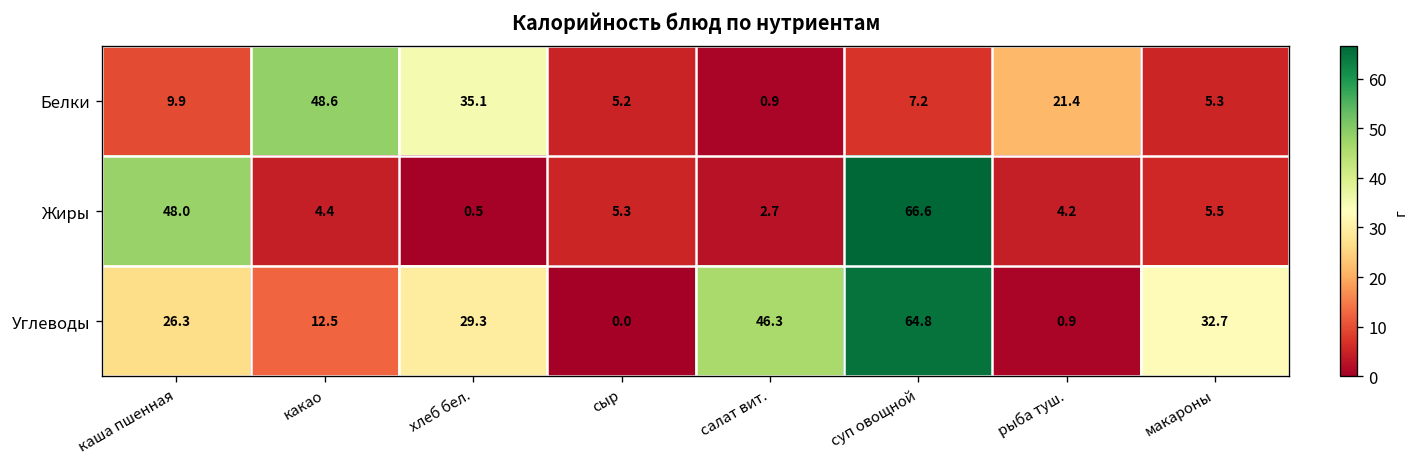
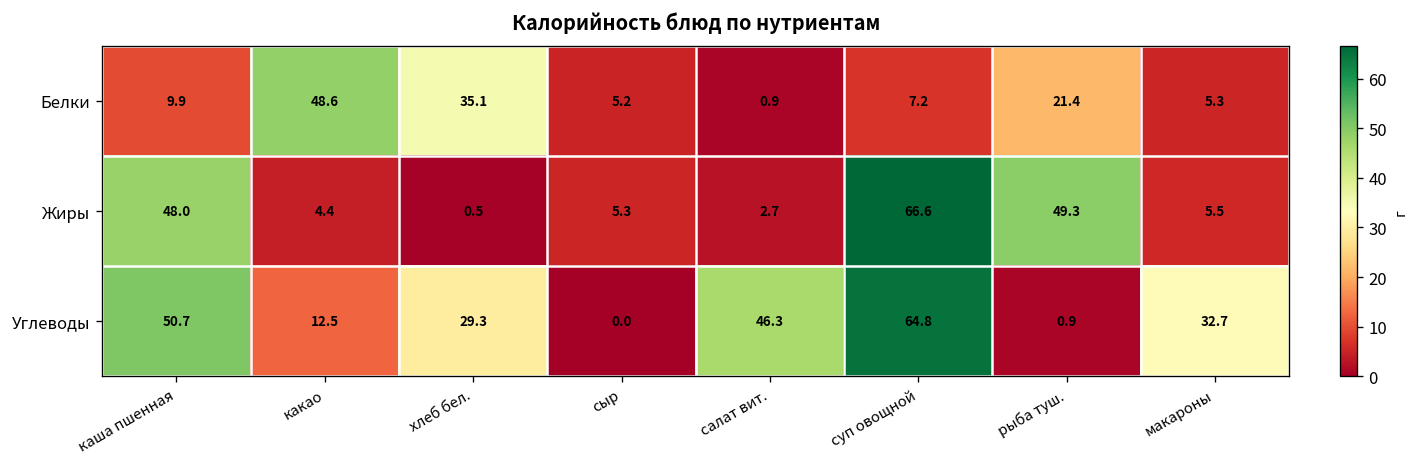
Жиры, рыба туш.: 4.2 -> 49.3
Углеводы, каша пшенная: 26.3 -> 50.7
